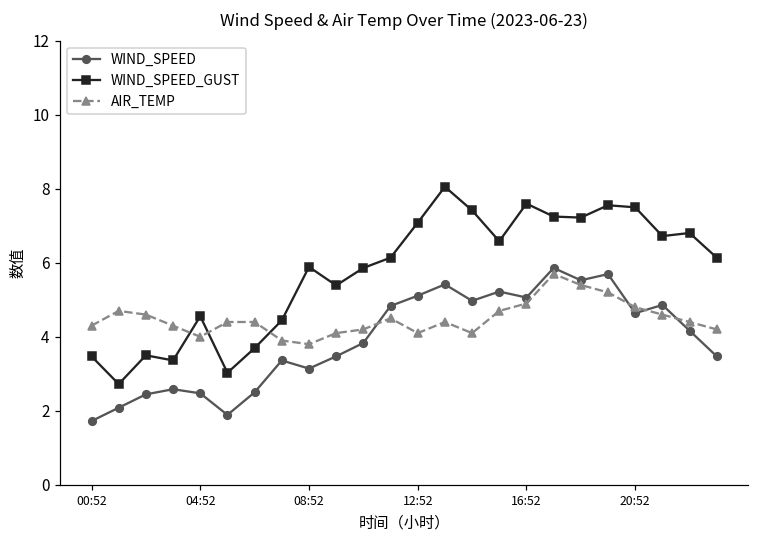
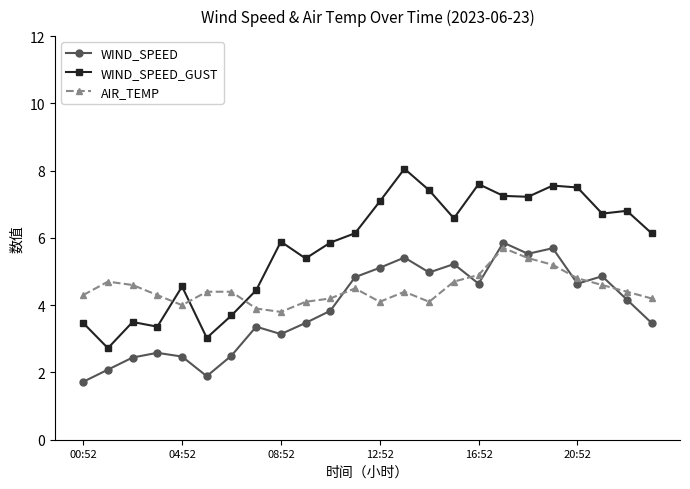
WIND_SPEED, 16:52: 5.1 -> 4.6
